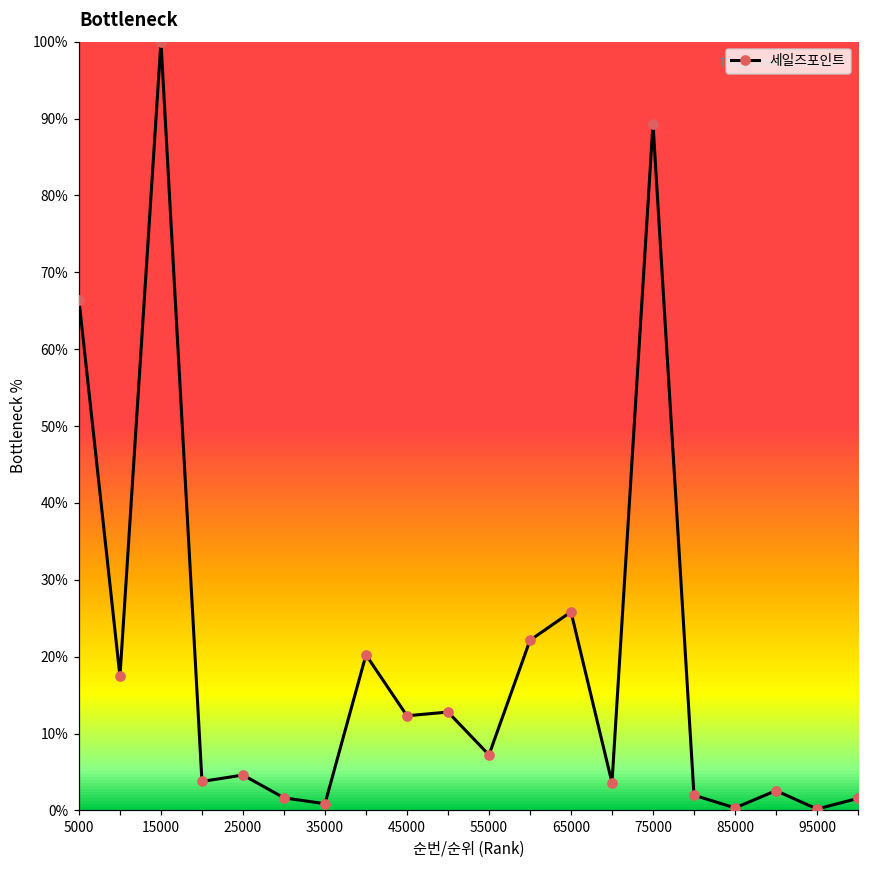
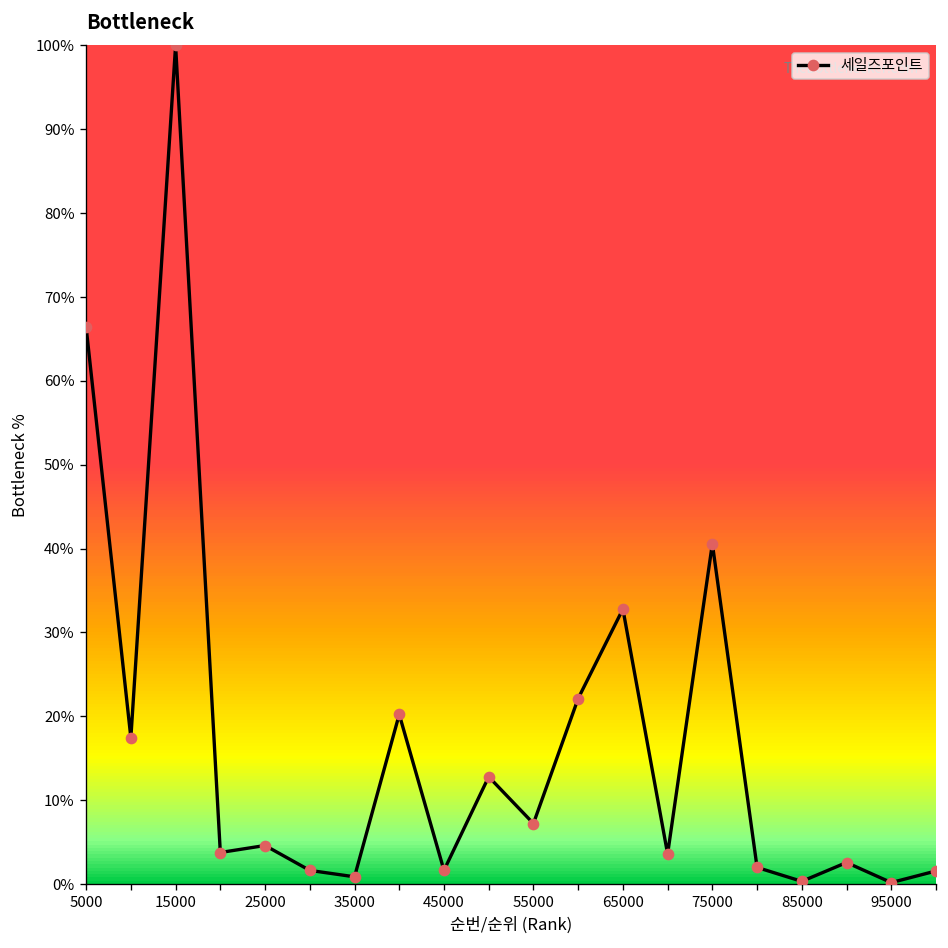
45000: 12% -> 2%
65000: 26% -> 33%
75000: 89% -> 41%
